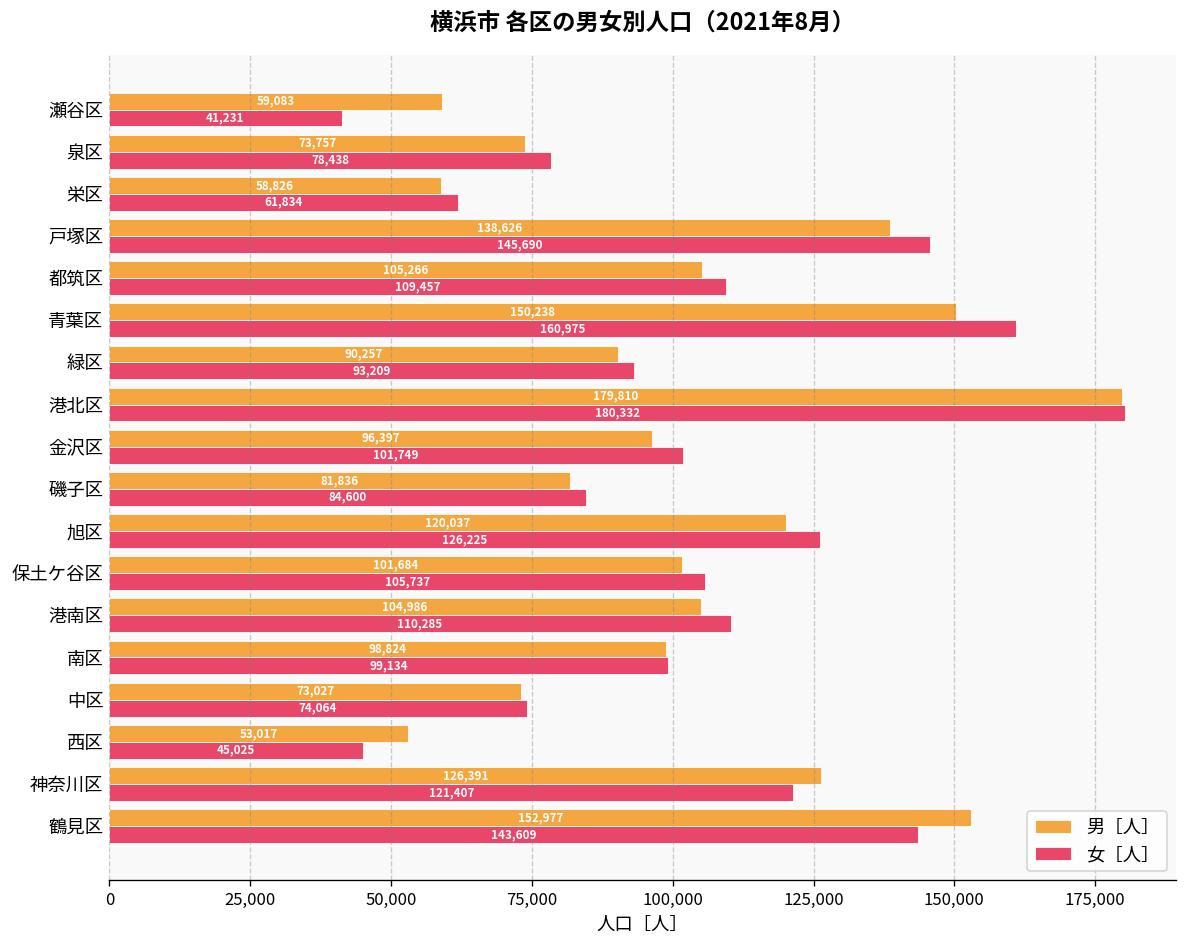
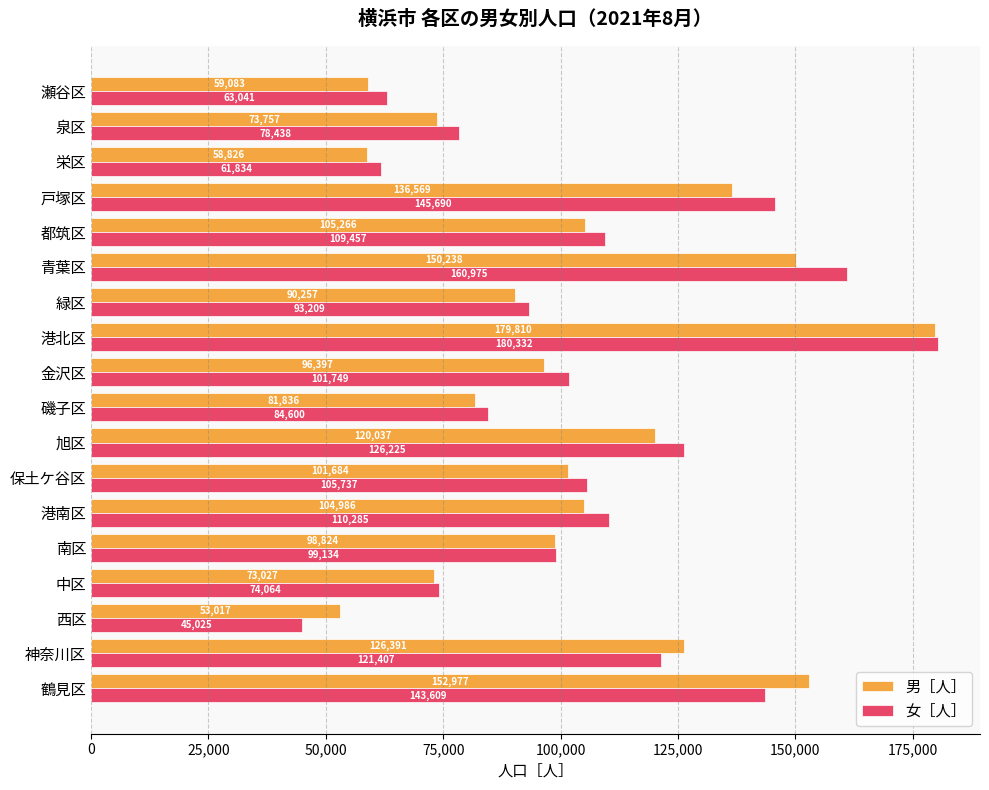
女［人］, 瀬谷区: 41,231 -> 63,041
男［人］, 戸塚区: 138,626 -> 136,569
